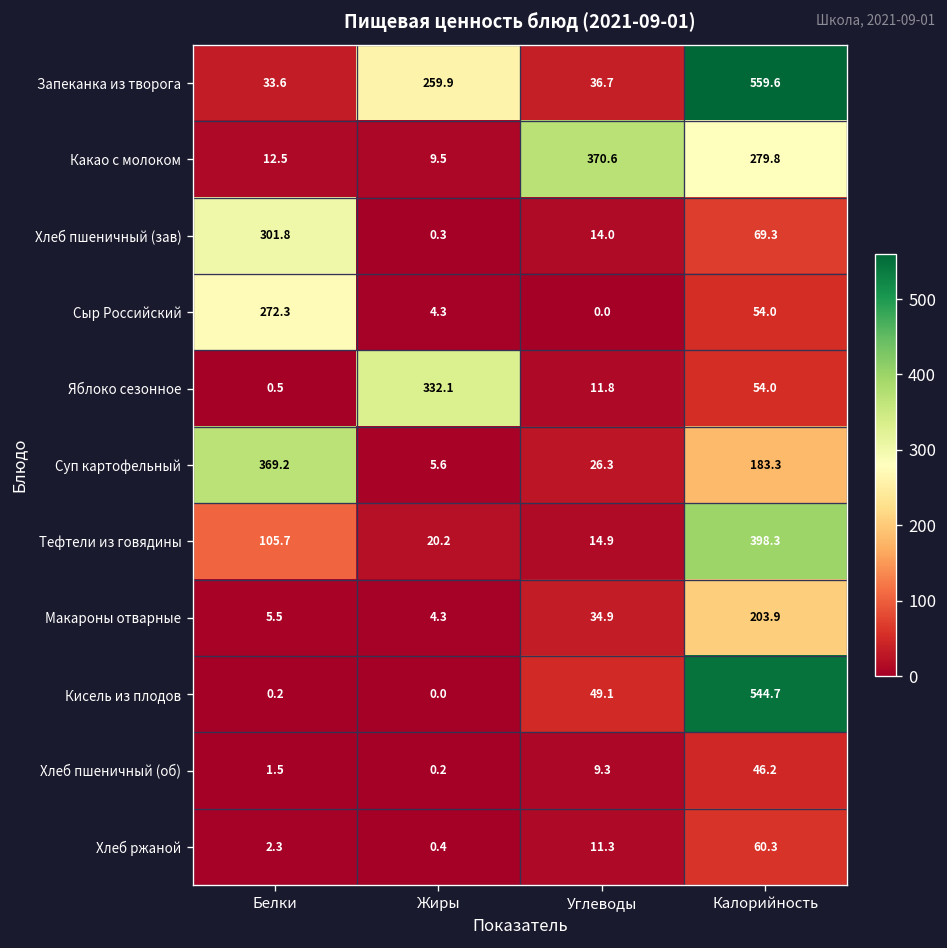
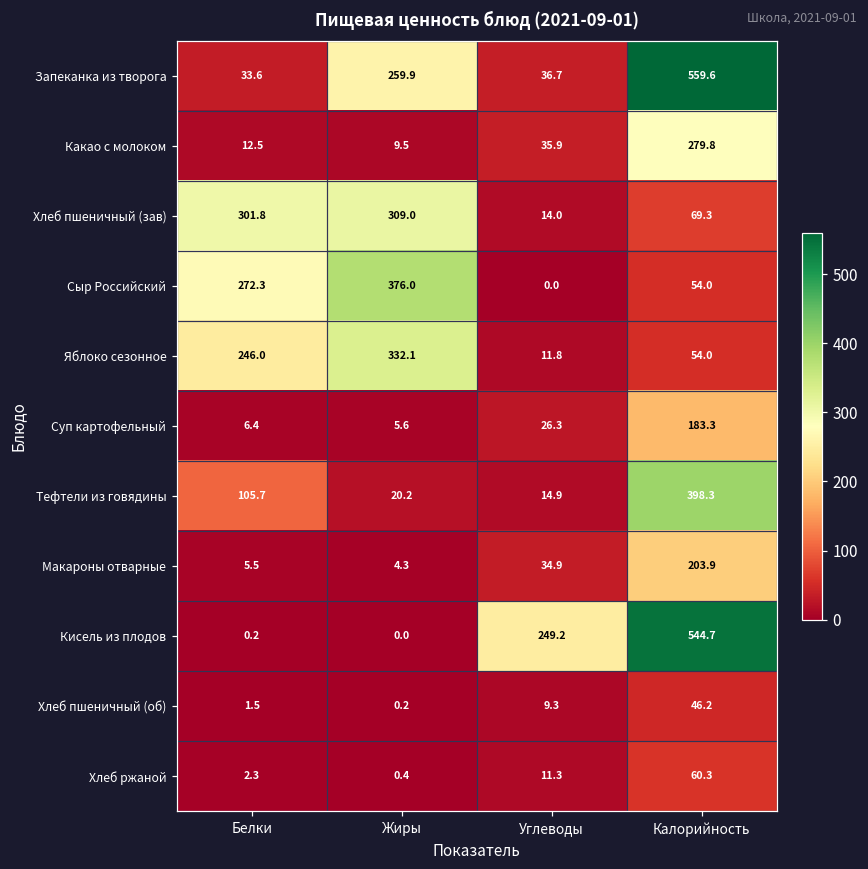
Какао с молоком, Углеводы: 370.6 -> 35.9
Хлеб пшеничный (зав), Жиры: 0.3 -> 309.0
Сыр Российский, Жиры: 4.3 -> 376.0
Яблоко сезонное, Белки: 0.5 -> 246.0
Суп картофельный, Белки: 369.2 -> 6.4
Кисель из плодов, Углеводы: 49.1 -> 249.2
